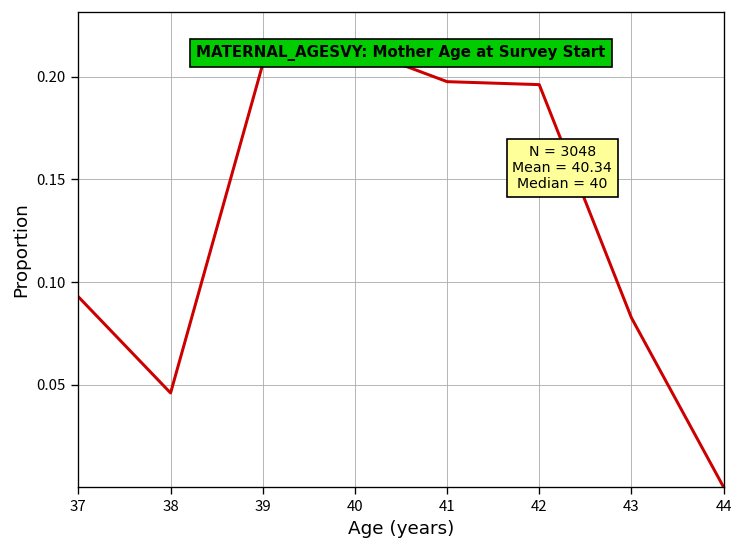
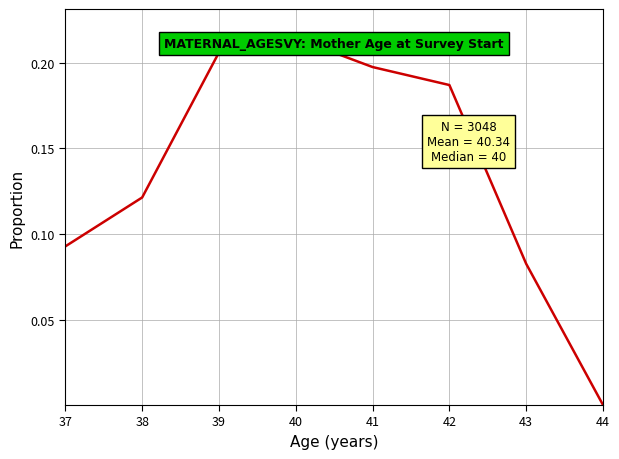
38: 0.046 -> 0.121
42: 0.196 -> 0.187
